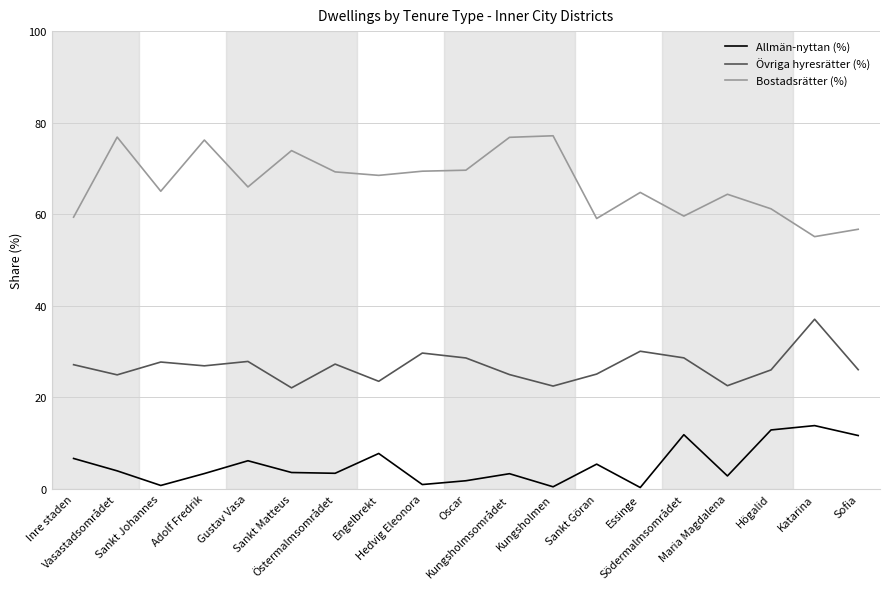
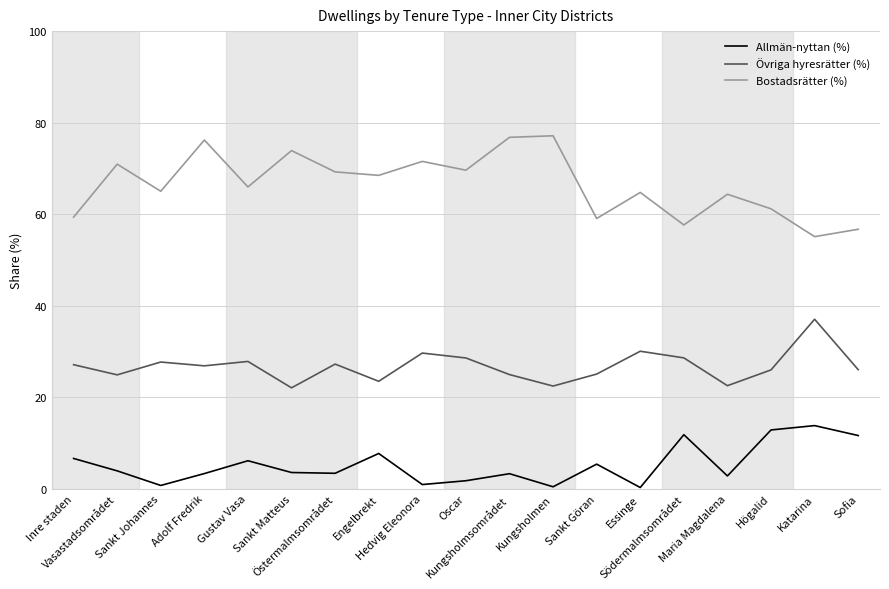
Bostadsrätter (%), Vasastadsområdet: 77 -> 71
Bostadsrätter (%), Hedvig Eleonora: 69 -> 72
Bostadsrätter (%), Södermalmsområdet: 60 -> 58
